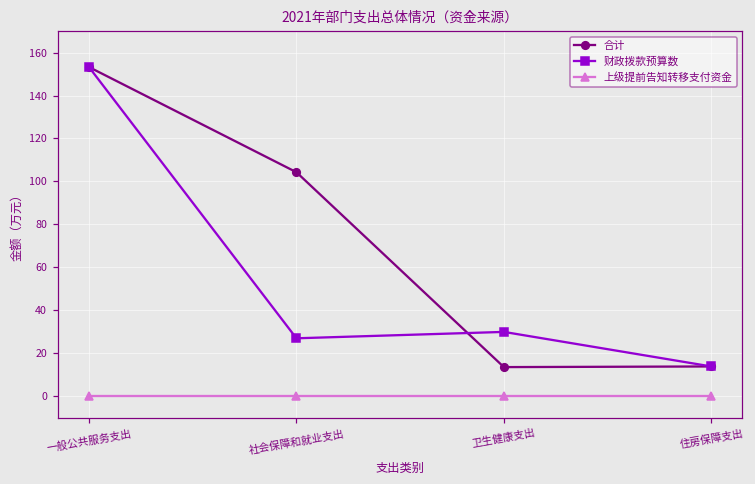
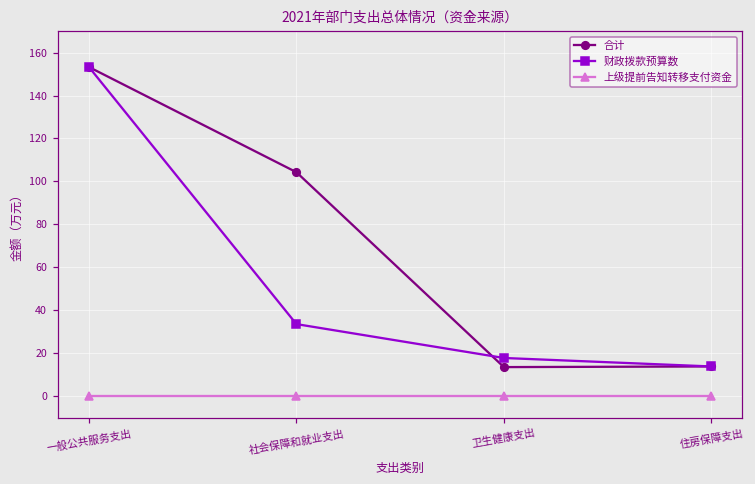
财政拨款预算数, 社会保障和就业支出: 27 -> 34
财政拨款预算数, 卫生健康支出: 30 -> 18
